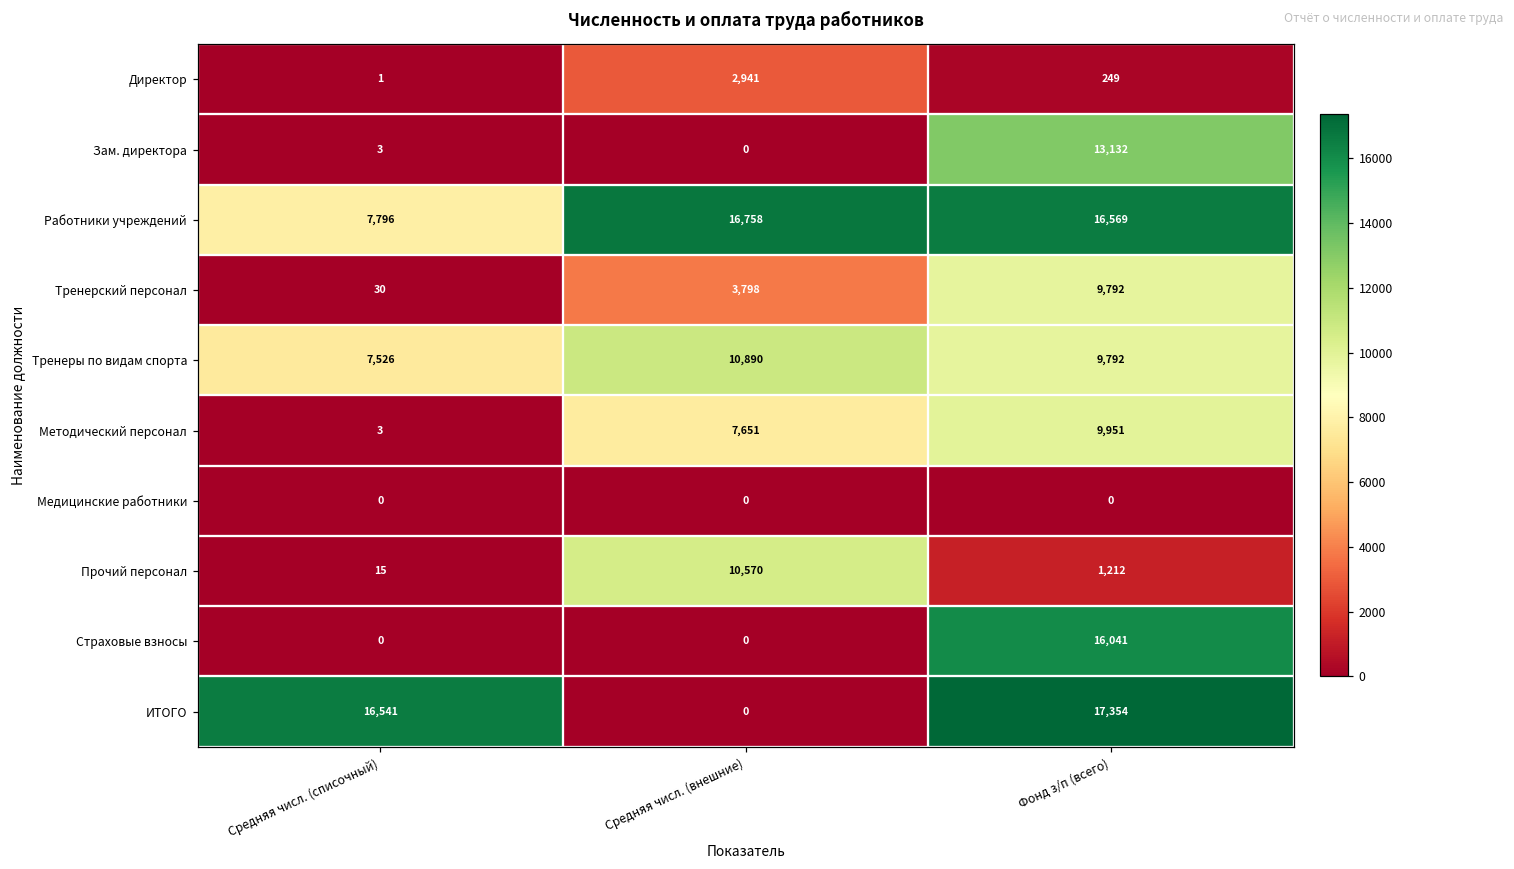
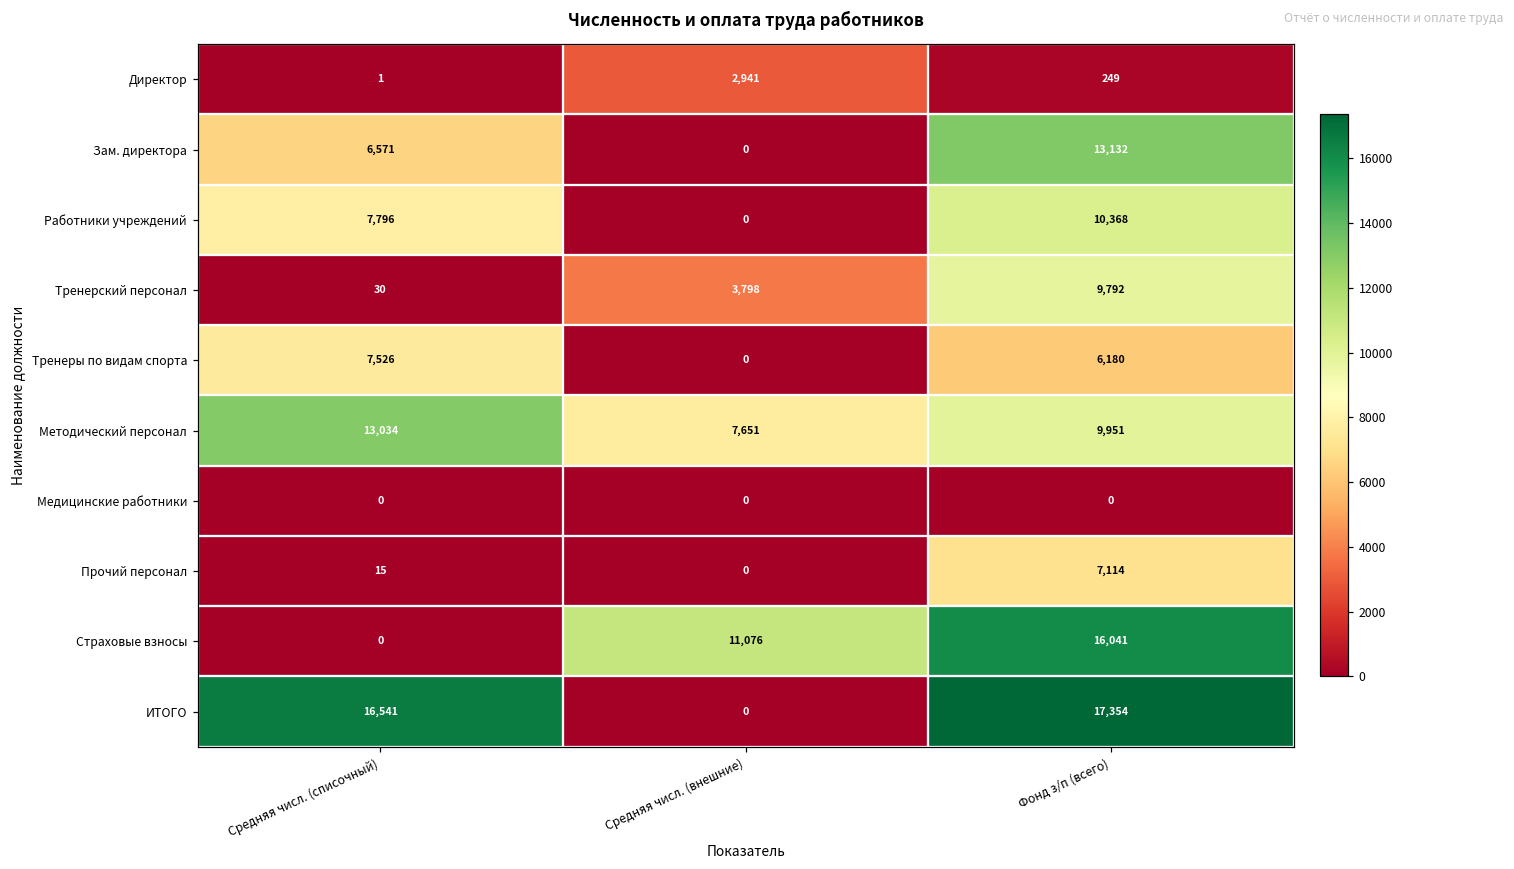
Зам. директора, Средняя числ. (списочный): 3 -> 6,571
Работники учреждений, Средняя числ. (внешние): 16,758 -> 0
Работники учреждений, Фонд з/п (всего): 16,569 -> 10,368
Тренеры по видам спорта, Средняя числ. (внешние): 10,890 -> 0
Тренеры по видам спорта, Фонд з/п (всего): 9,792 -> 6,180
Методический персонал, Средняя числ. (списочный): 3 -> 13,034
Прочий персонал, Средняя числ. (внешние): 10,570 -> 0
Прочий персонал, Фонд з/п (всего): 1,212 -> 7,114
Страховые взносы, Средняя числ. (внешние): 0 -> 11,076
